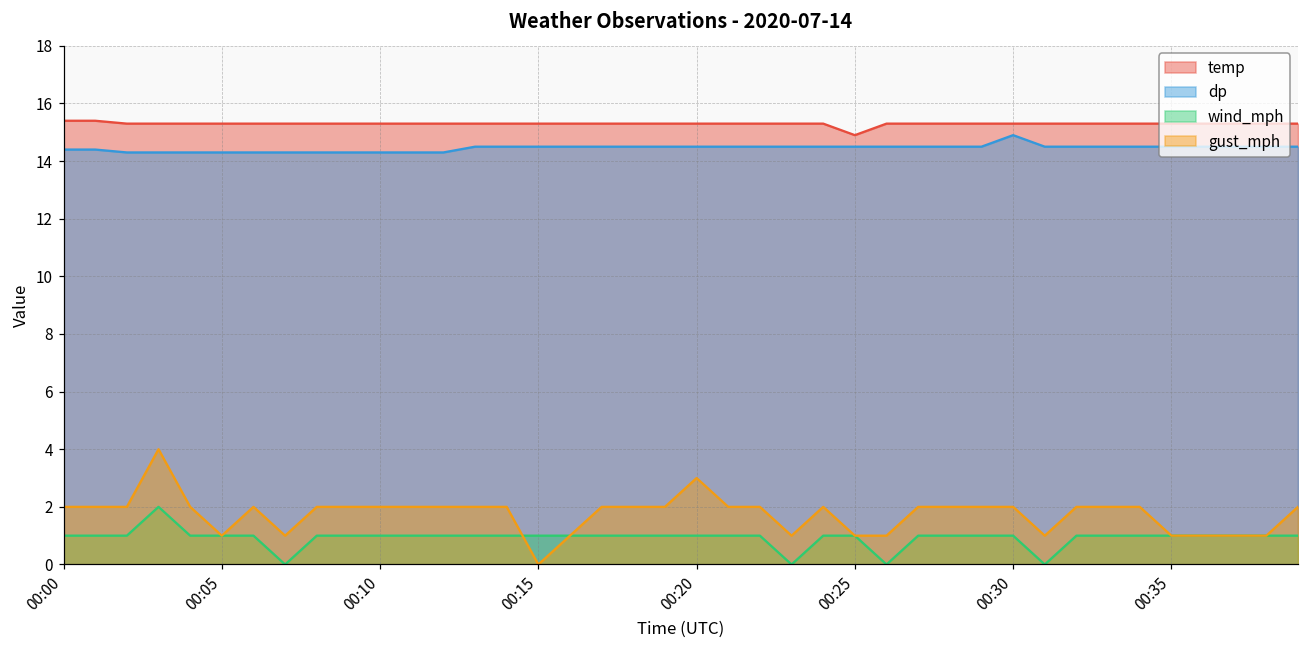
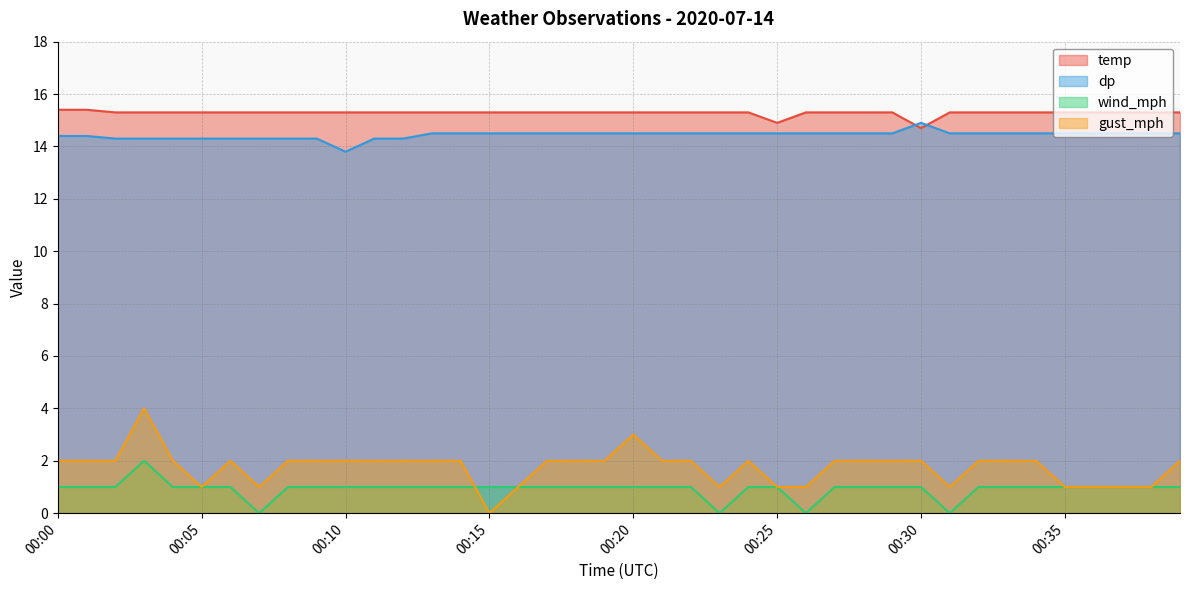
dp, 00:10: 14.3 -> 13.8
temp, 00:30: 15.3 -> 14.7
